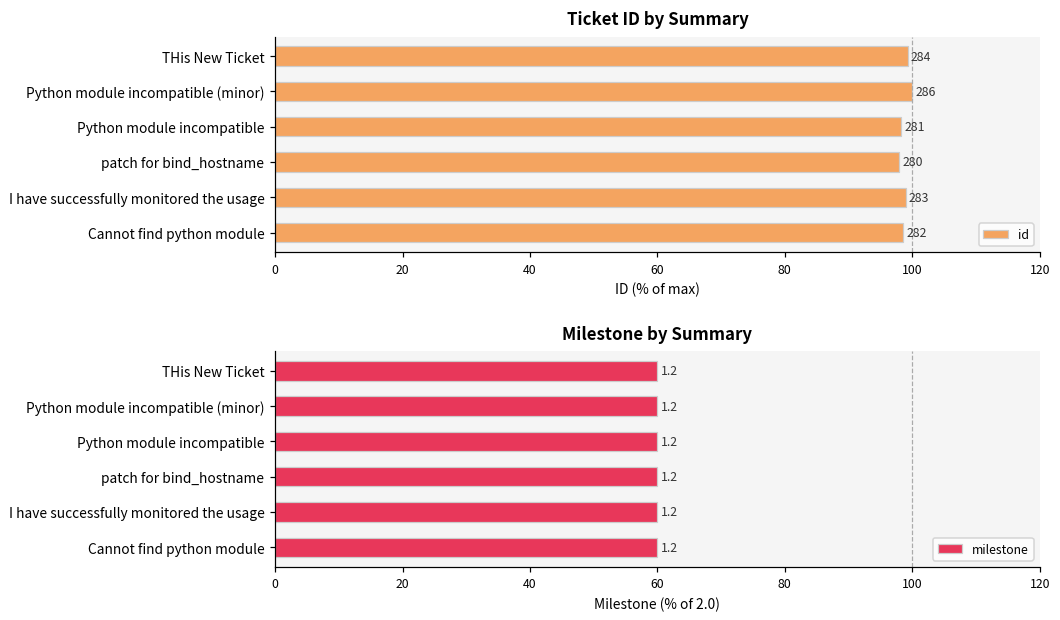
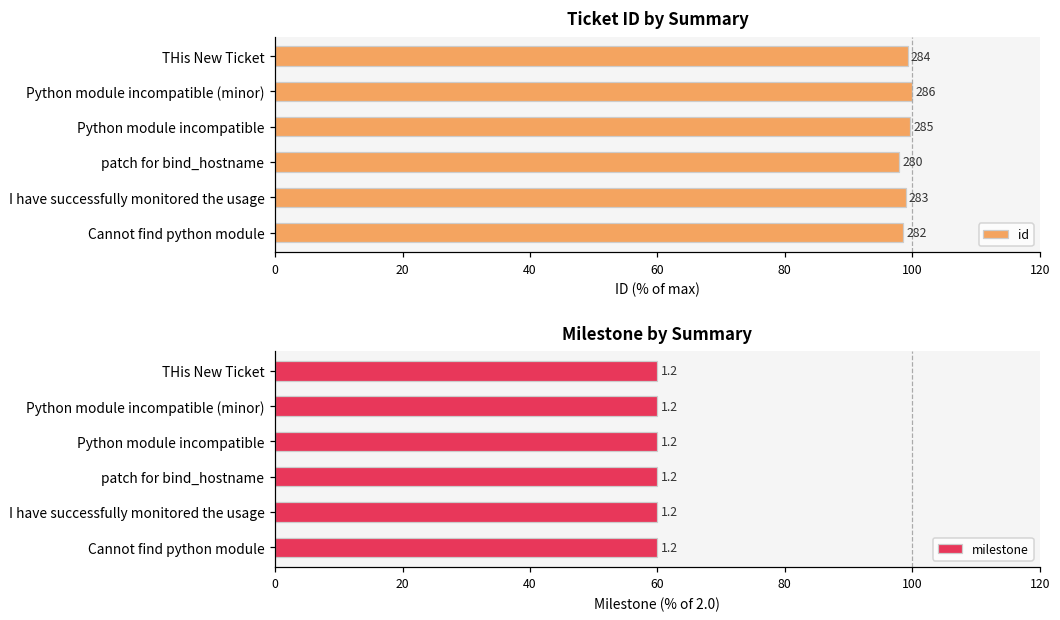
Ticket ID by Summary, Python module incompatible: 281 -> 285
